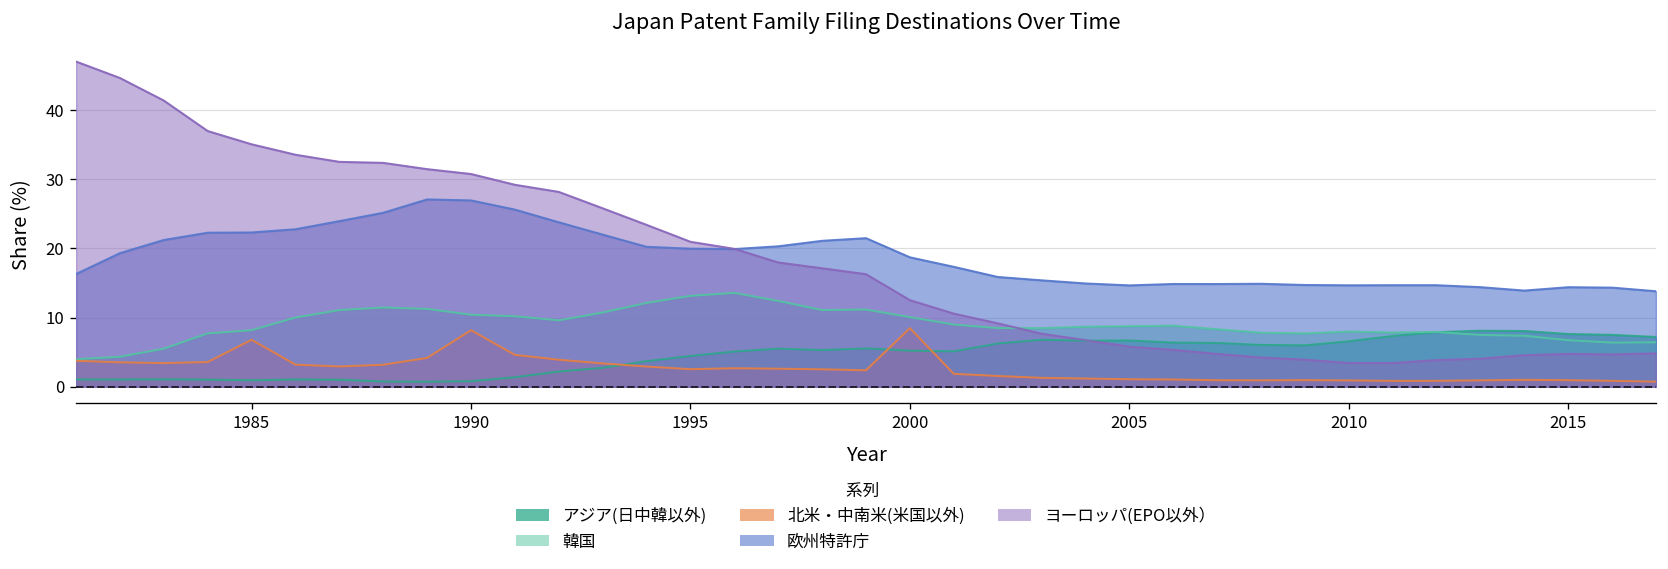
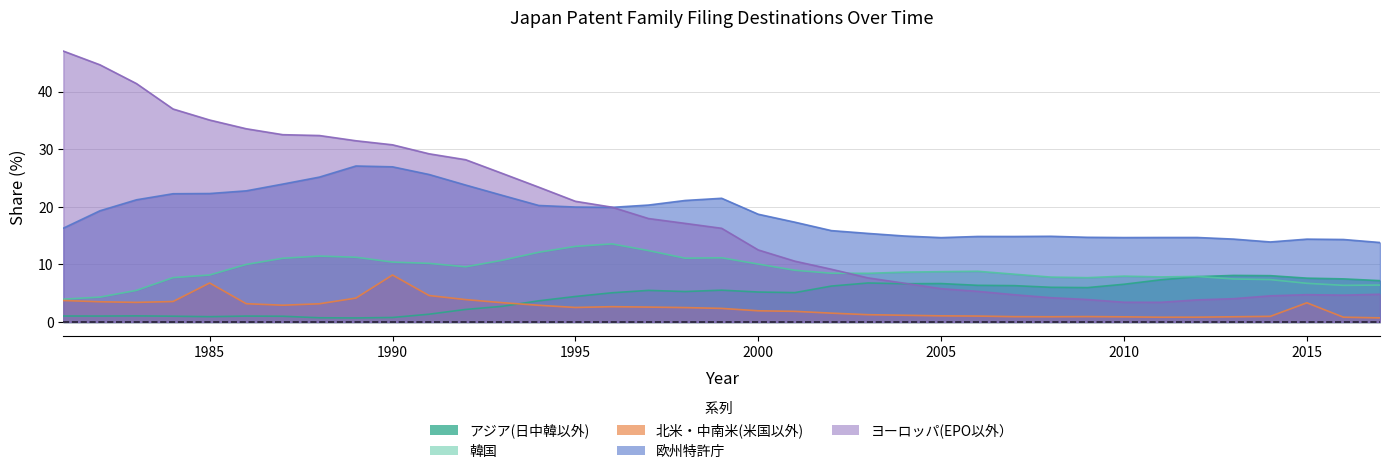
北米・中南米(米国以外), 2000: 8 -> 2
北米・中南米(米国以外), 2015: 1 -> 3
